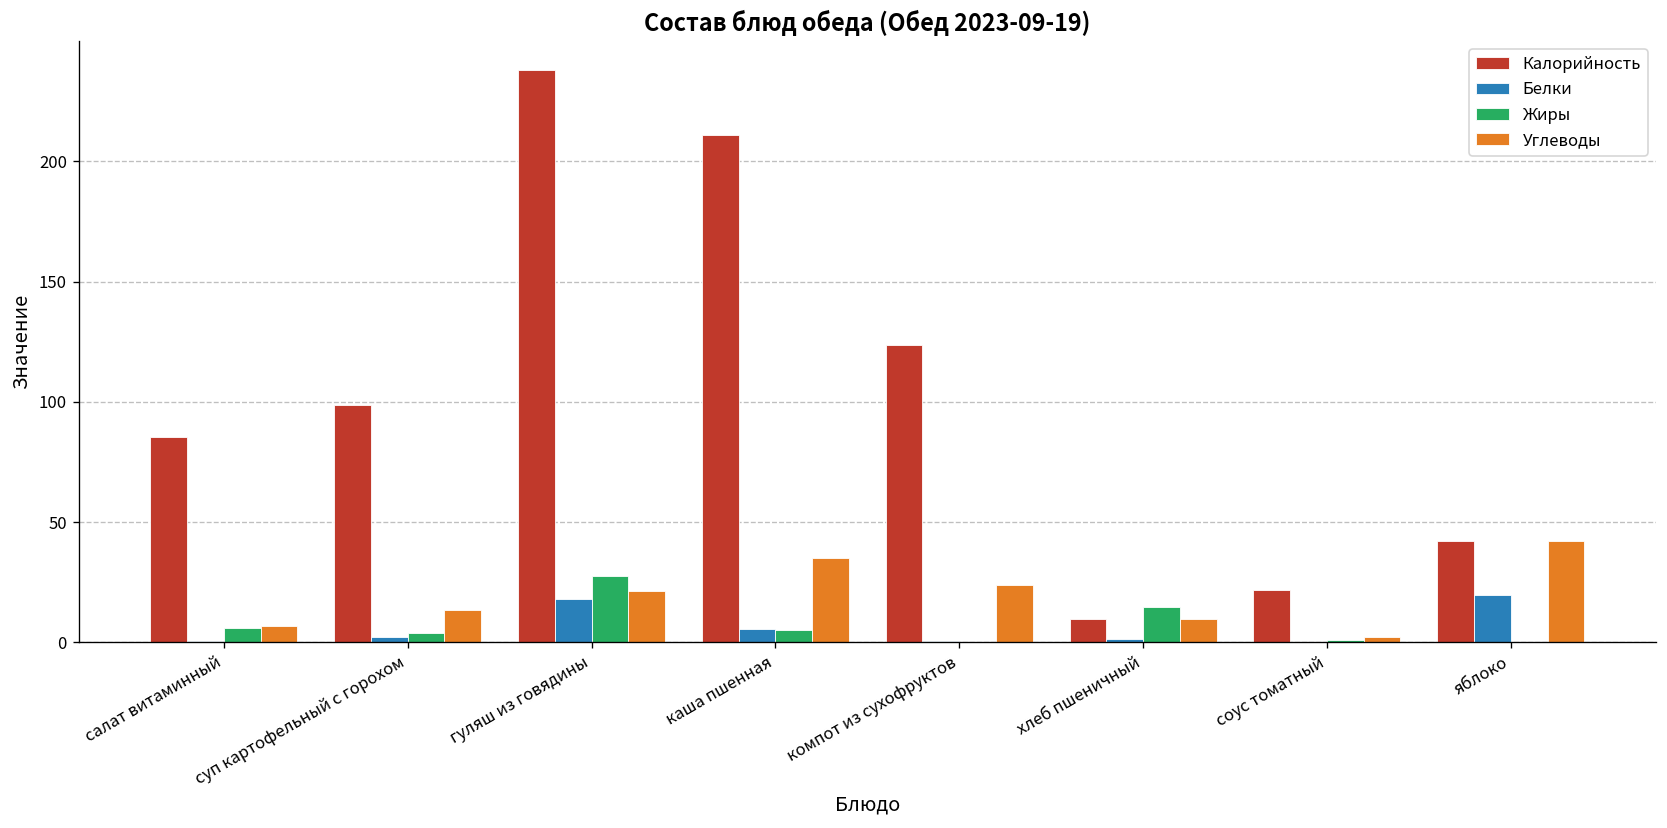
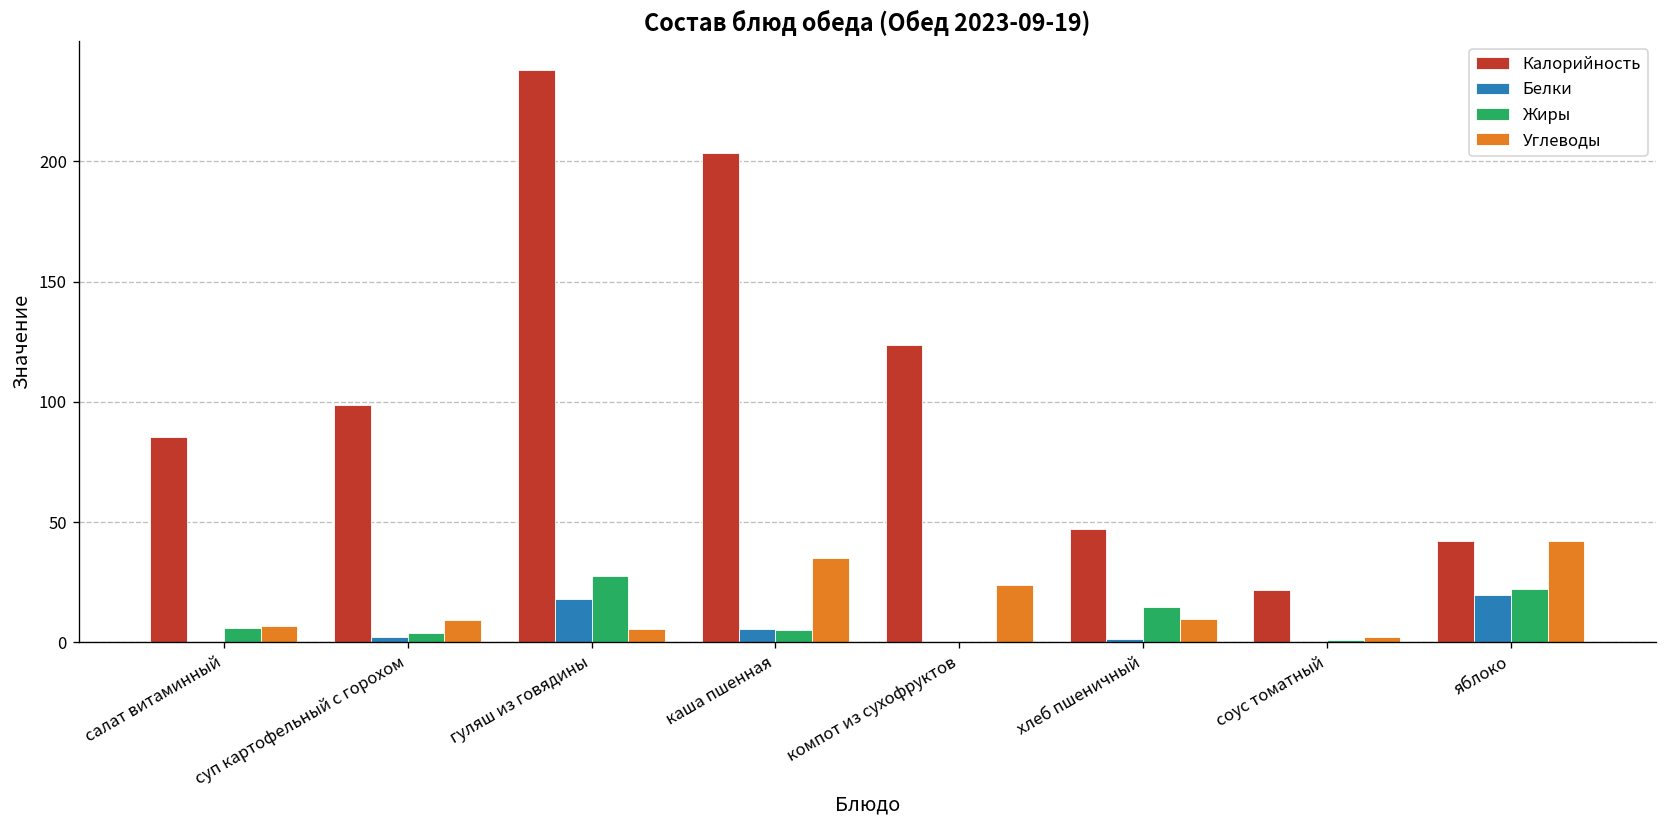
Углеводы, суп картофельный с горохом: 14 -> 9
Углеводы, гуляш из говядины: 21 -> 6
Калорийность, каша пшенная: 211 -> 204
Калорийность, хлеб пшеничный: 10 -> 47
Жиры, яблоко: 0 -> 22
